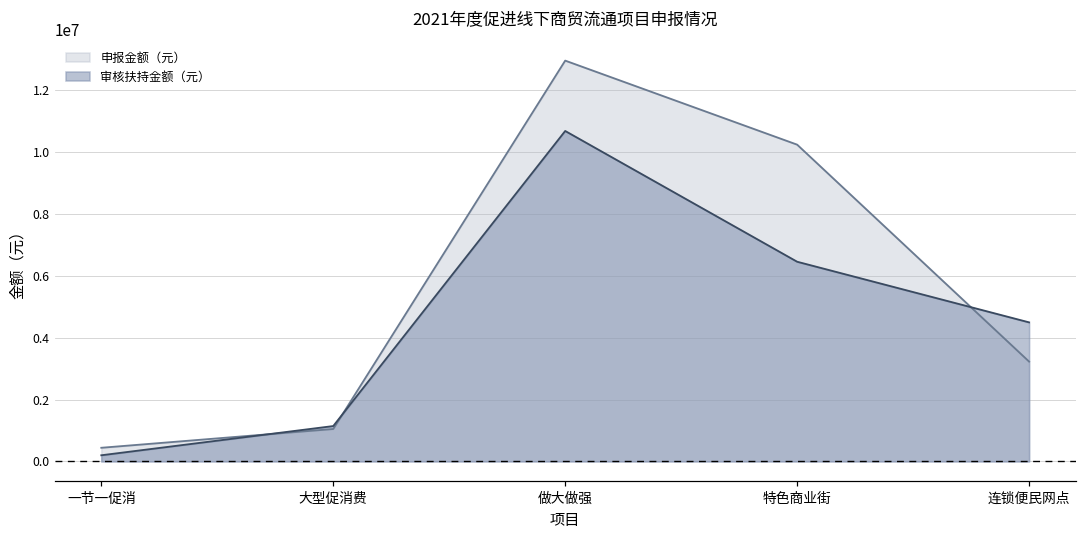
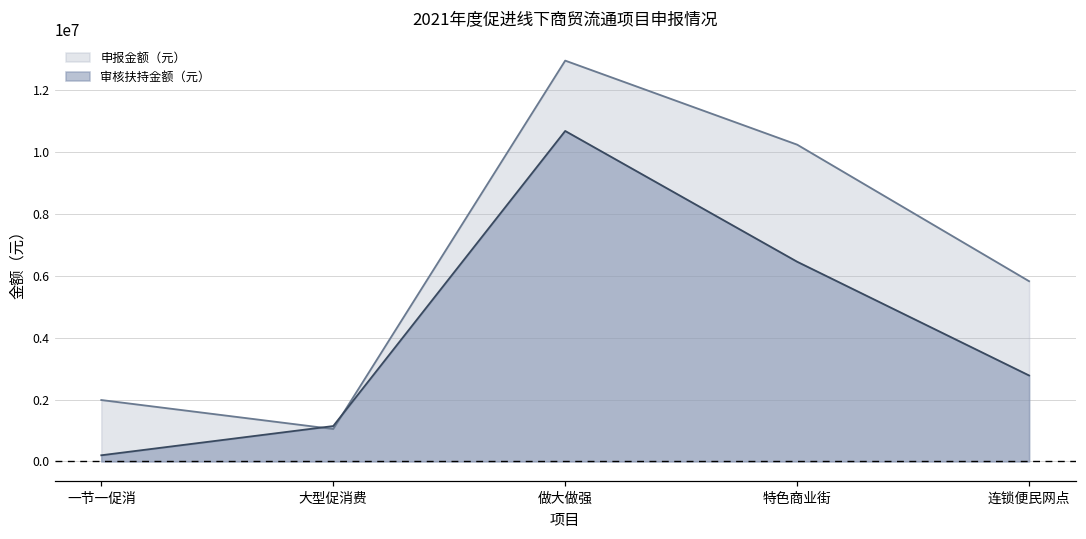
申报金额（元）, 一节一促消: 400000 -> 2000000
申报金额（元）, 连锁便民网点: 3200000 -> 5800000
审核扶持金额（元）, 连锁便民网点: 4500000 -> 2800000
